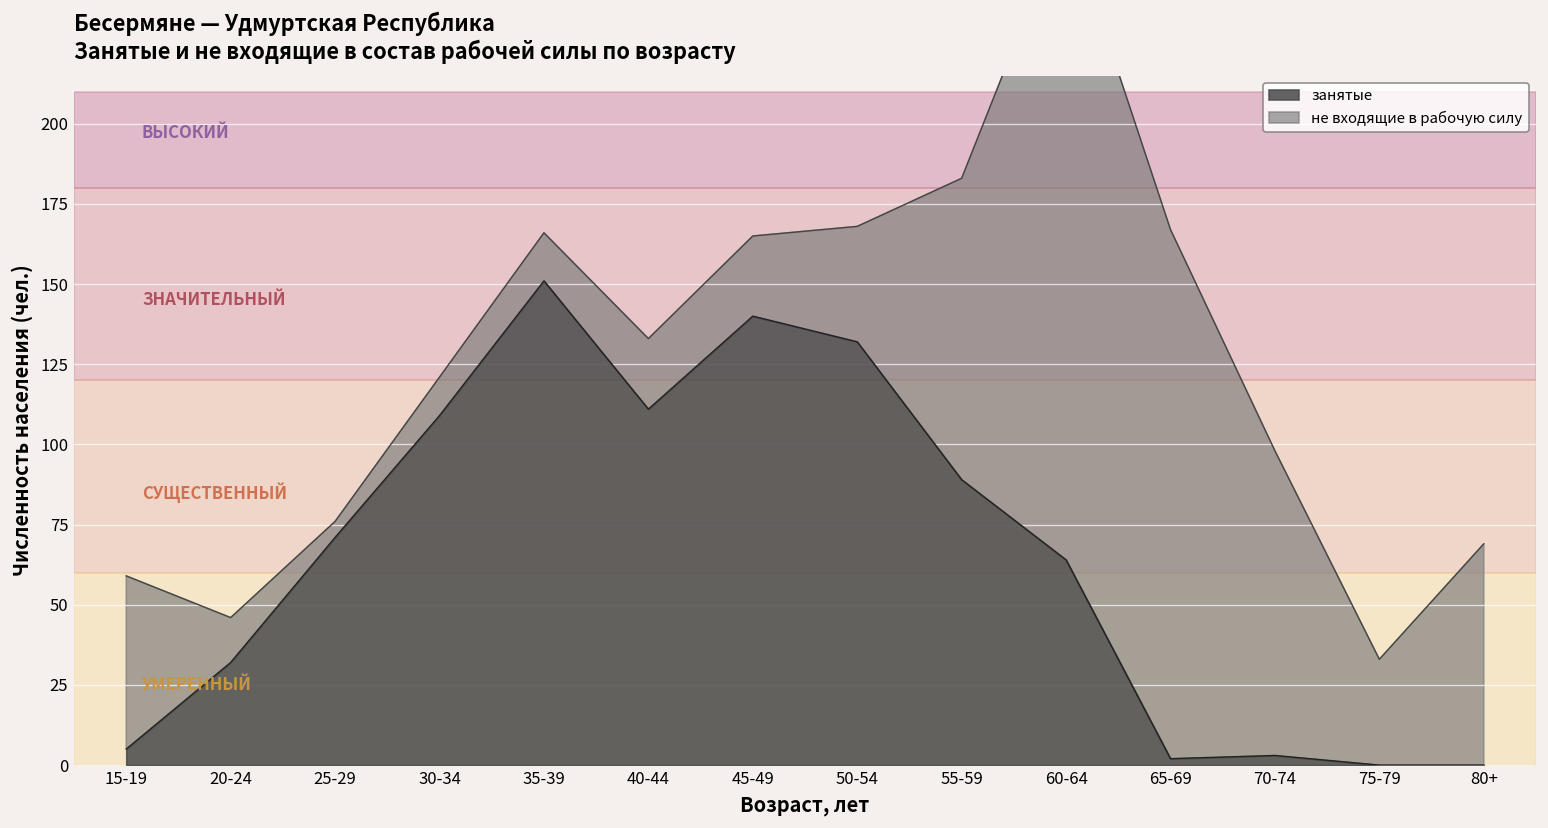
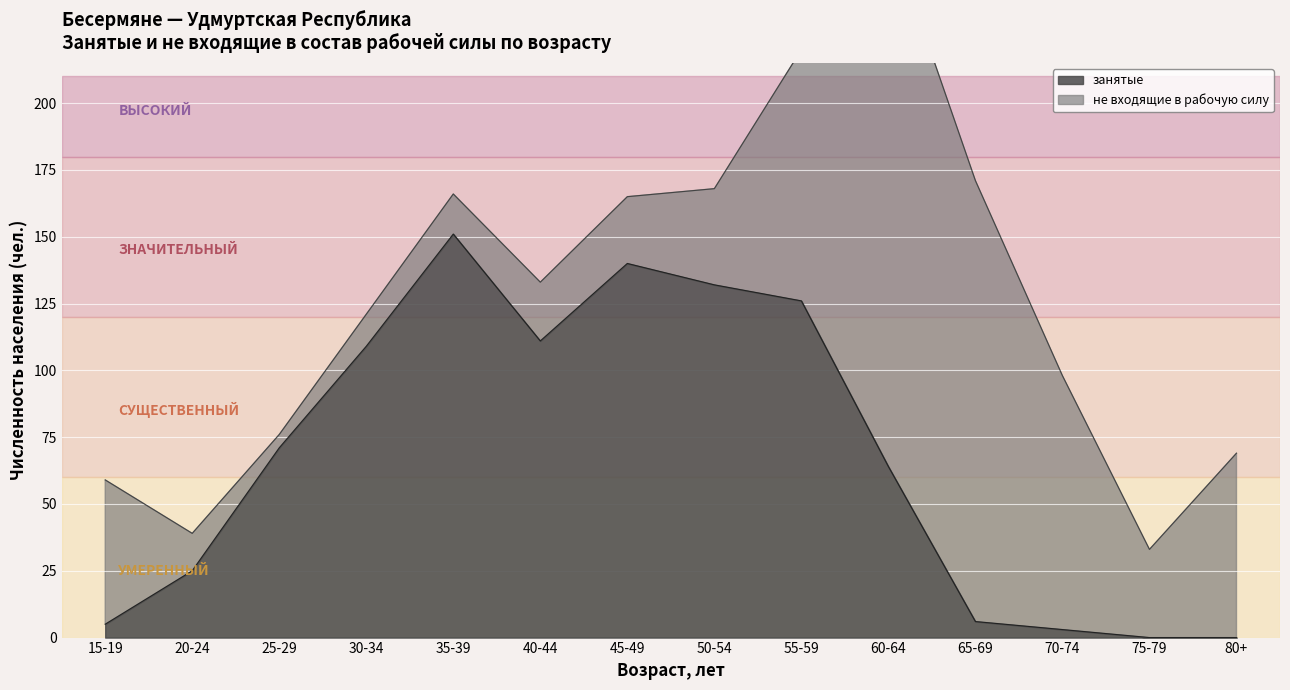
занятые, 20-24: 32 -> 25
занятые, 55-59: 89 -> 126
занятые, 65-69: 2 -> 6
